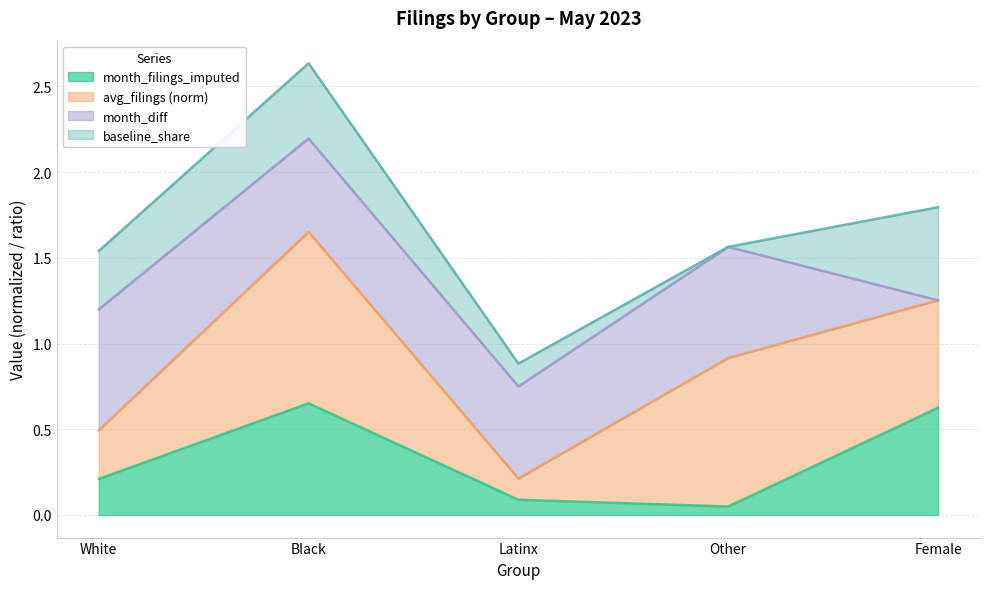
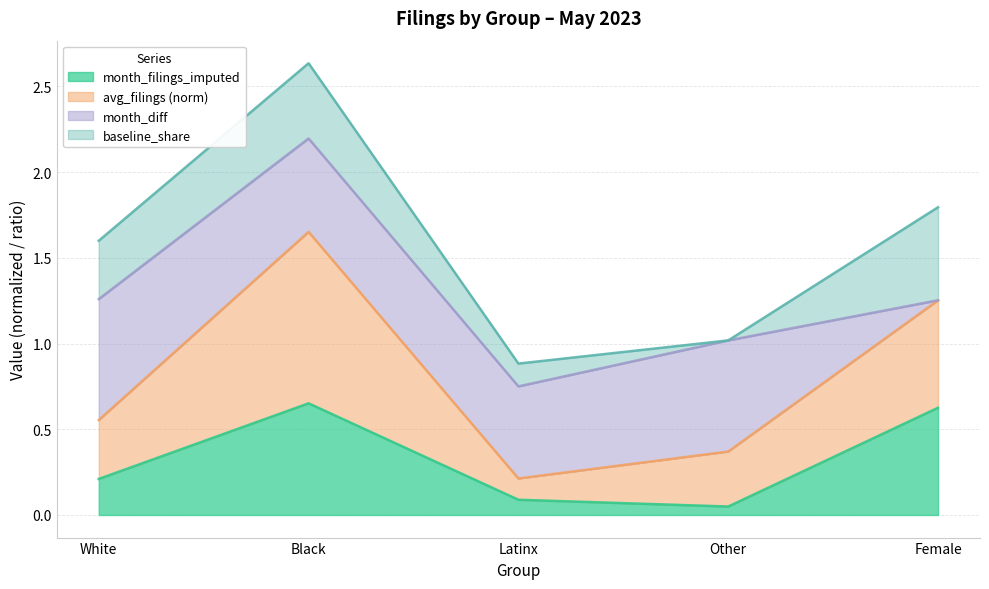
avg_filings (norm), White: 0.28 -> 0.34
avg_filings (norm), Other: 0.87 -> 0.32
